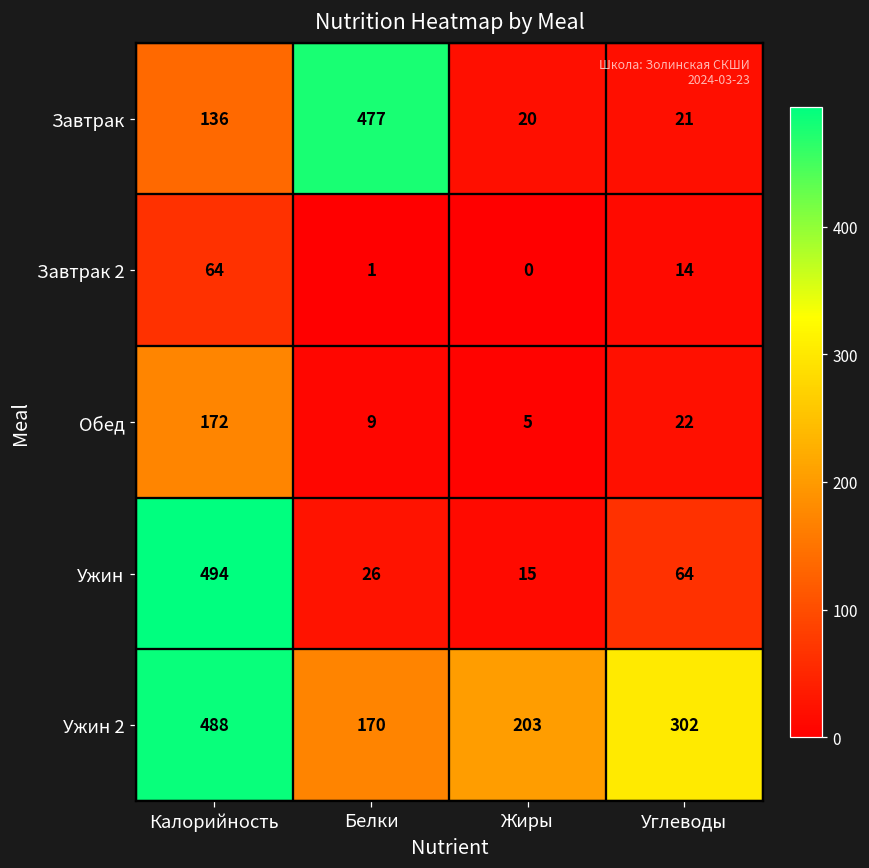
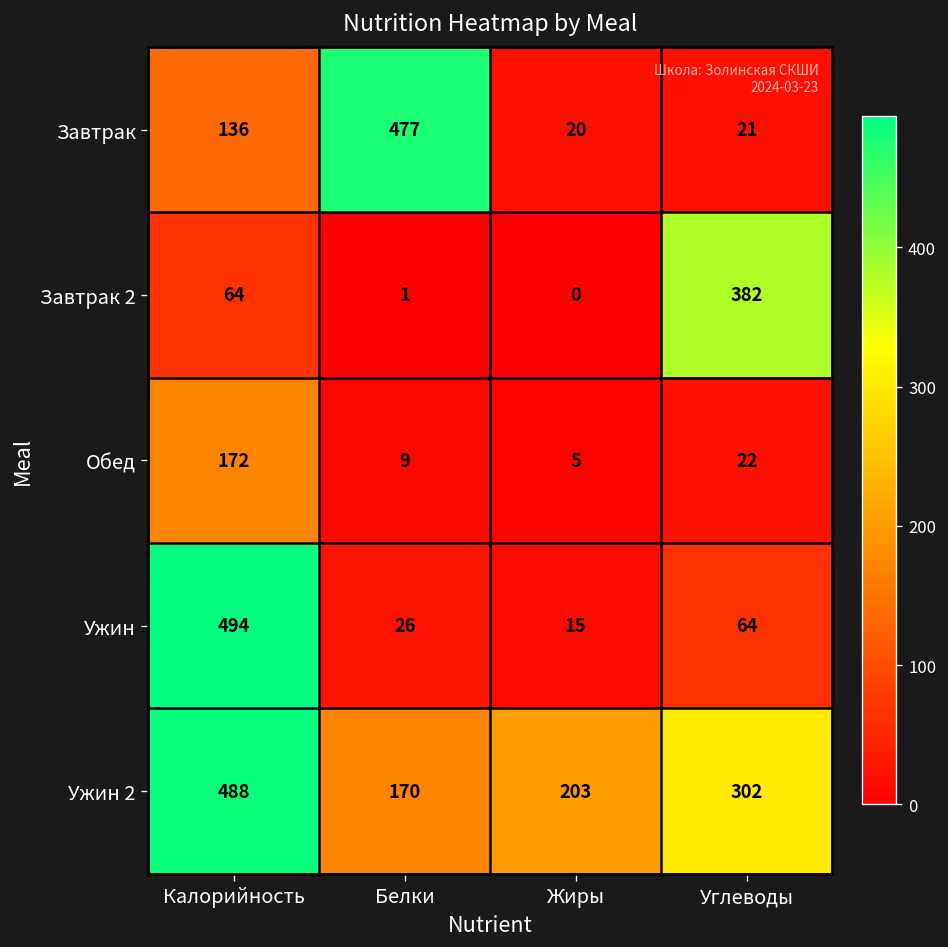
Завтрак 2, Углеводы: 14 -> 382
